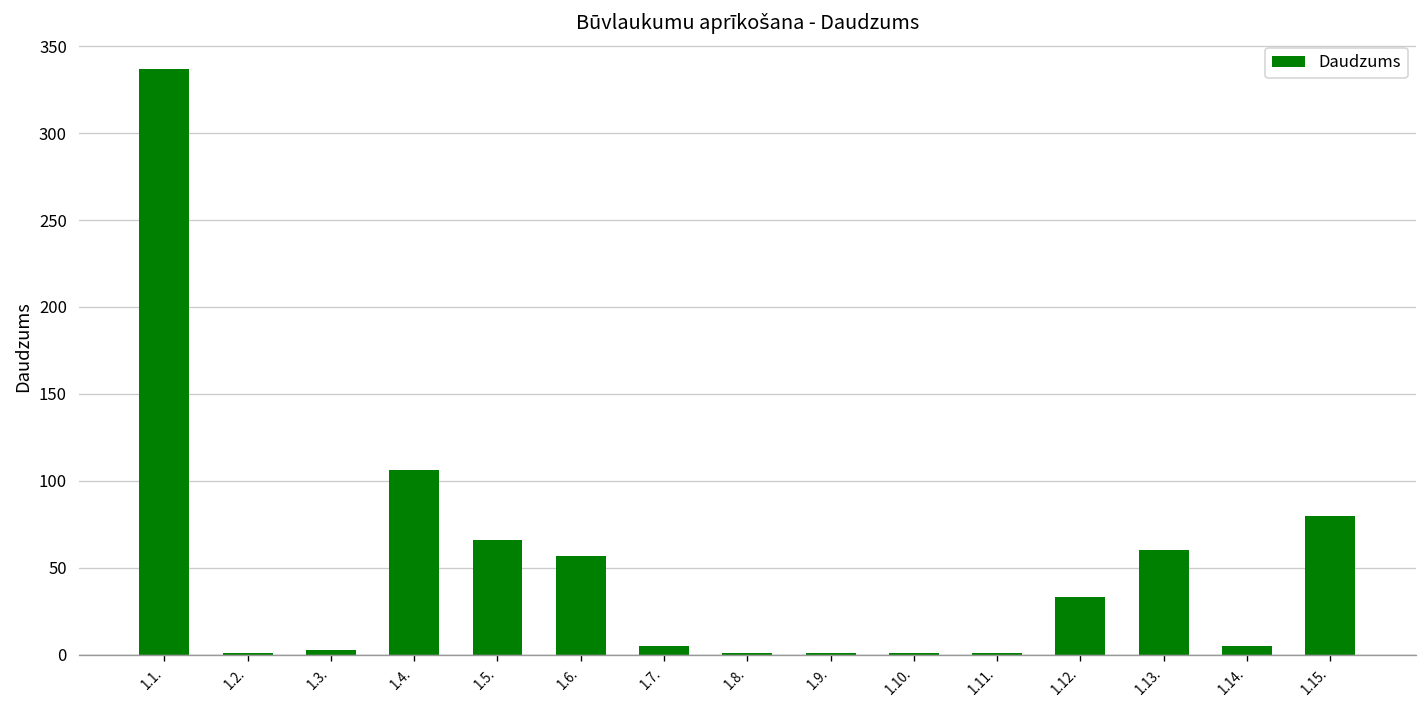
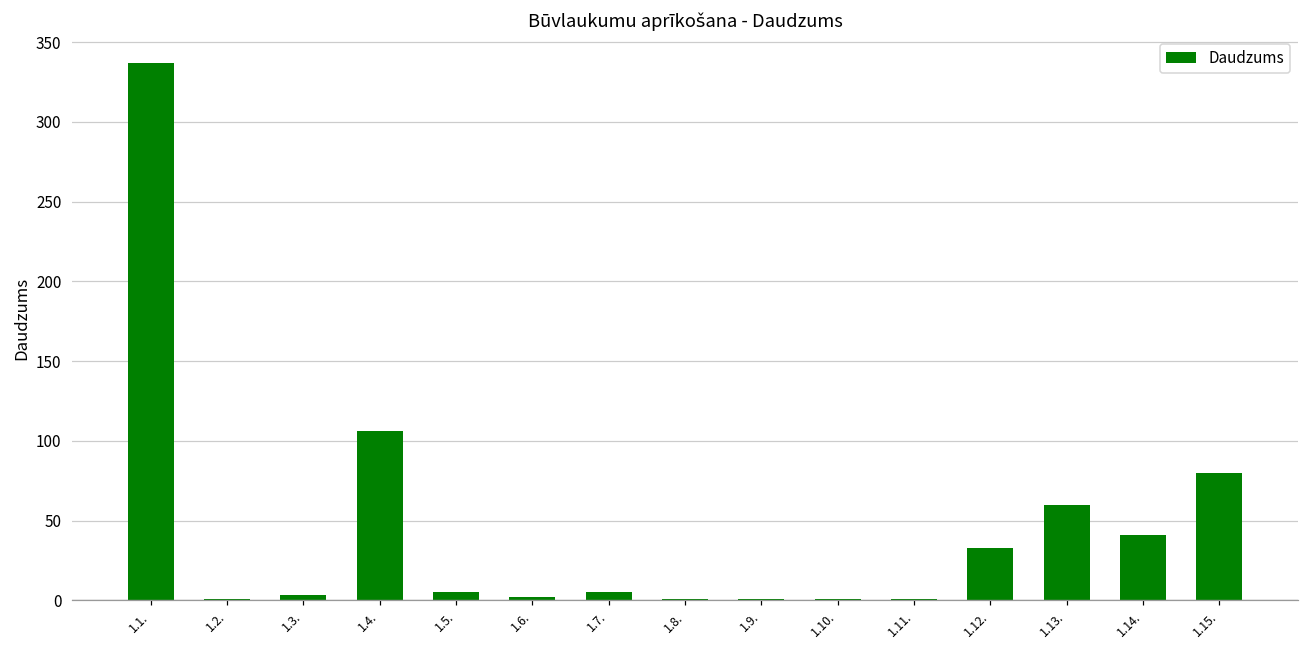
1.5.: 66 -> 5
1.6.: 57 -> 2
1.14.: 5 -> 41
